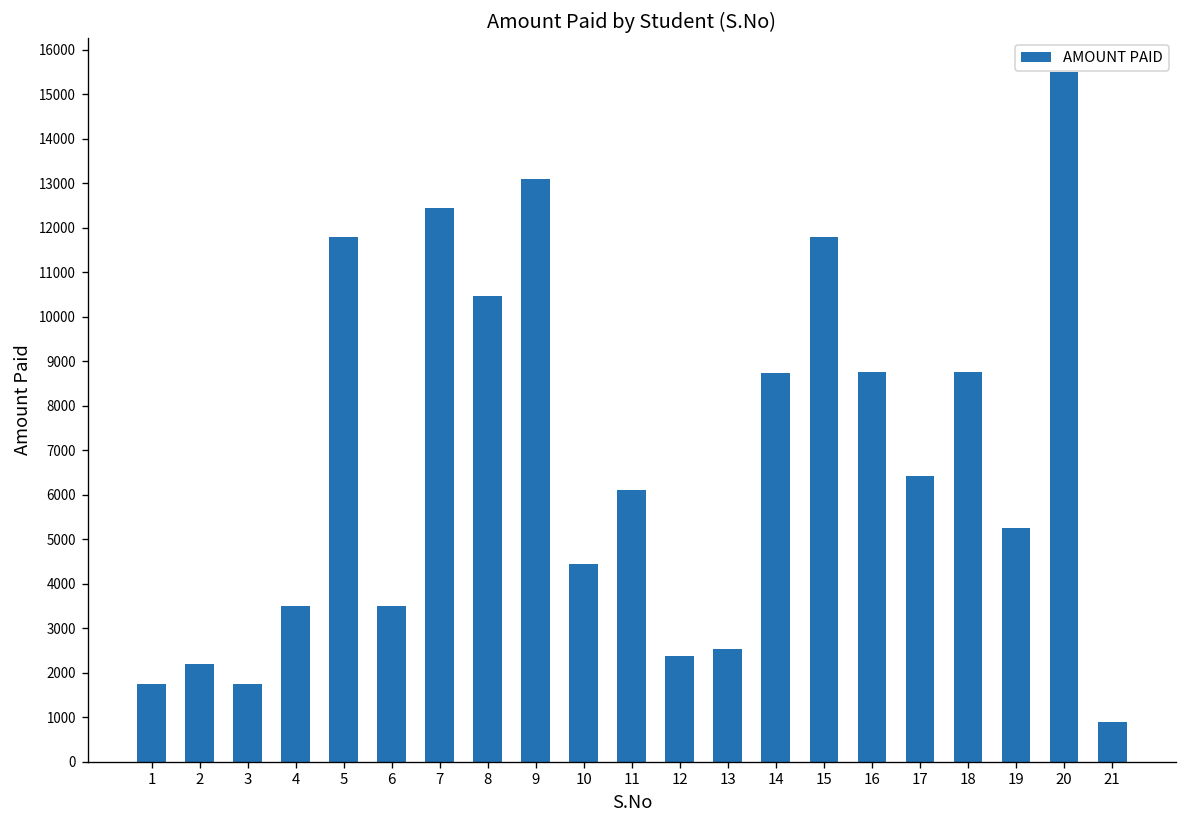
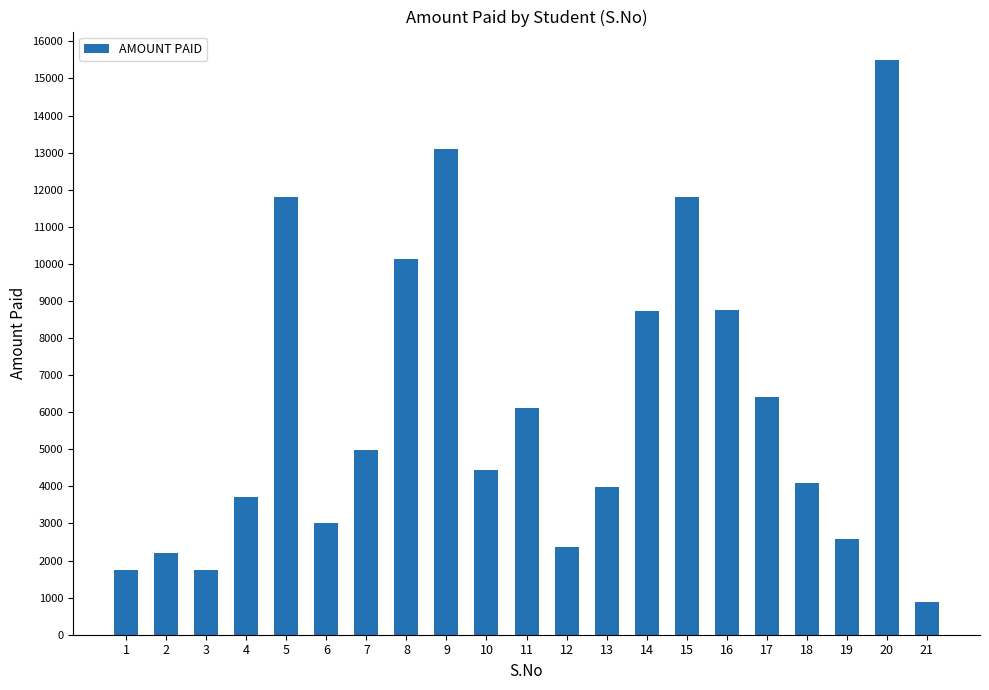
4: 3500 -> 3700
6: 3500 -> 3000
7: 12400 -> 5000
8: 10500 -> 10100
13: 2500 -> 4000
18: 8800 -> 4100
19: 5300 -> 2600
